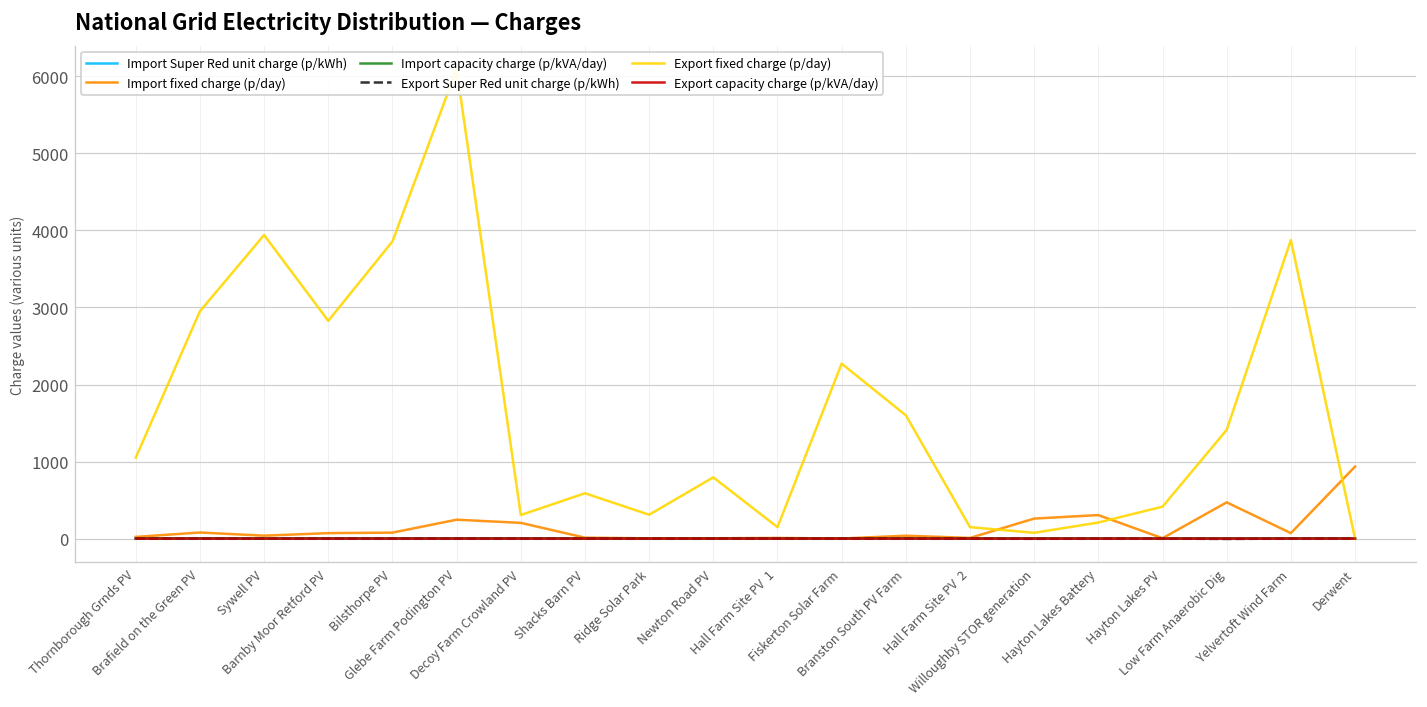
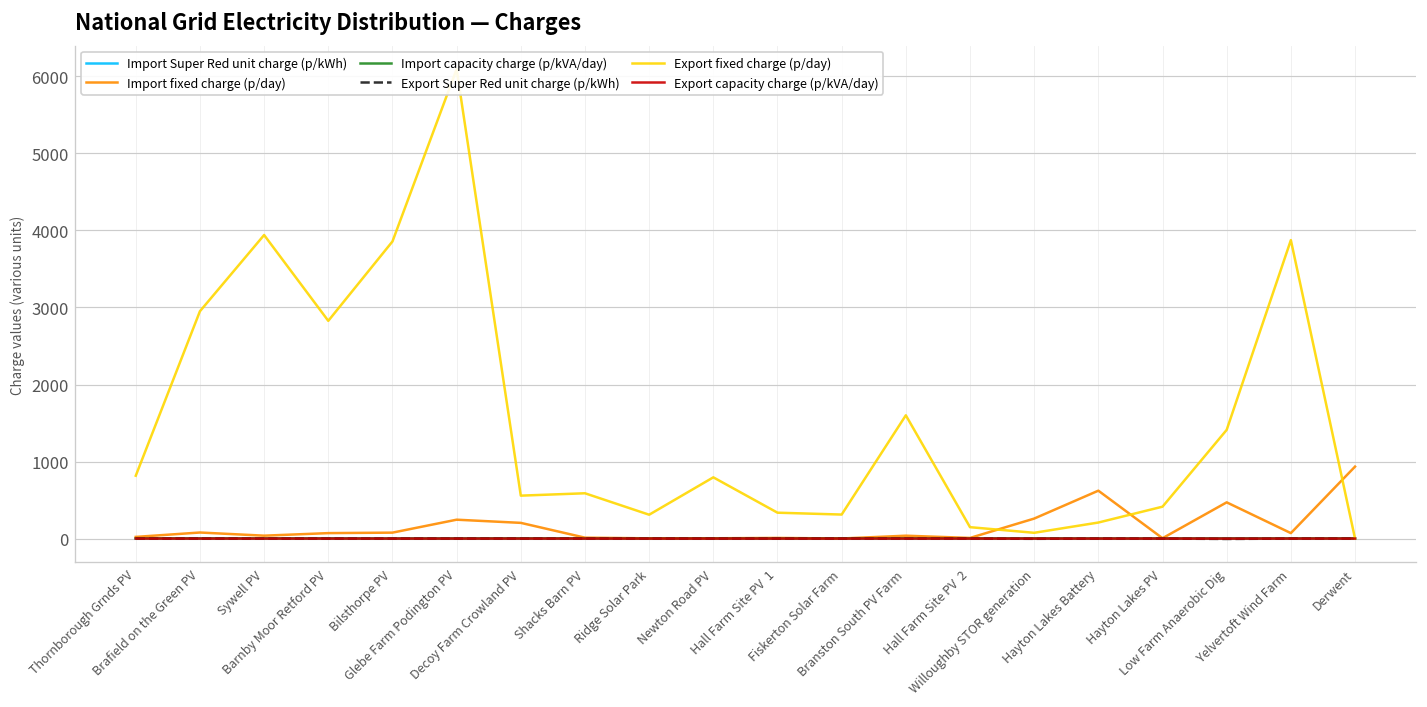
Export fixed charge (p/day), Thornborough Grnds PV: 1100 -> 800
Export fixed charge (p/day), Decoy Farm Crowland PV: 300 -> 600
Export fixed charge (p/day), Hall Farm Site PV 1: 100 -> 300
Export fixed charge (p/day), Fiskerton Solar Farm: 2300 -> 300
Import fixed charge (p/day), Hayton Lakes Battery: 300 -> 600
